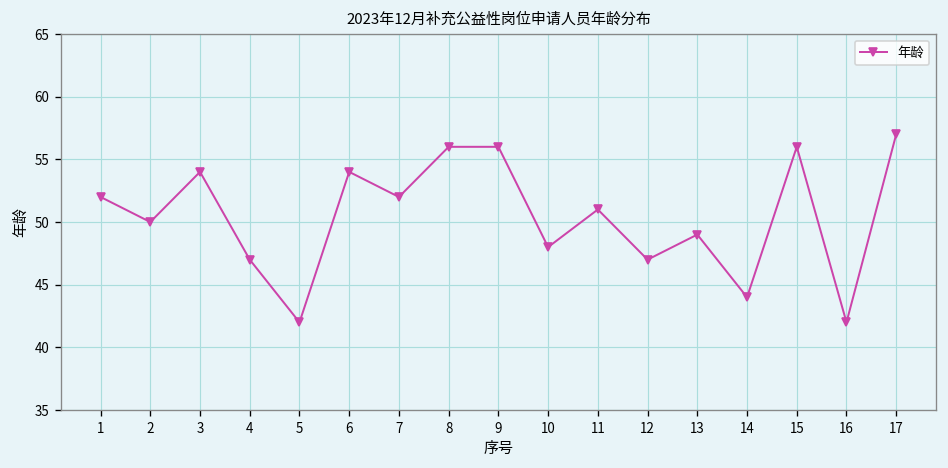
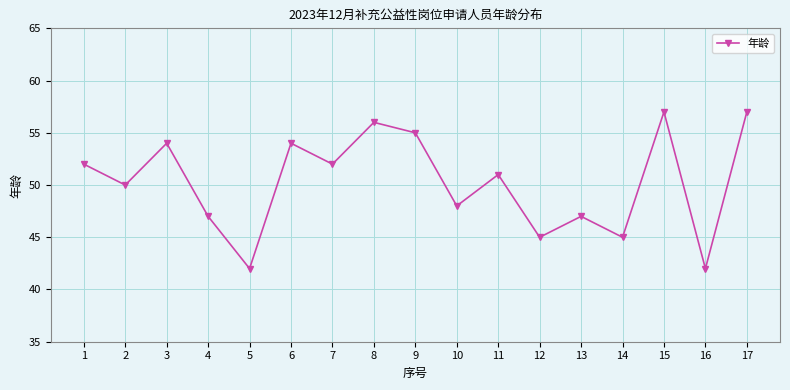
9: 56 -> 55
12: 47 -> 45
13: 49 -> 47
14: 44 -> 45
15: 56 -> 57
